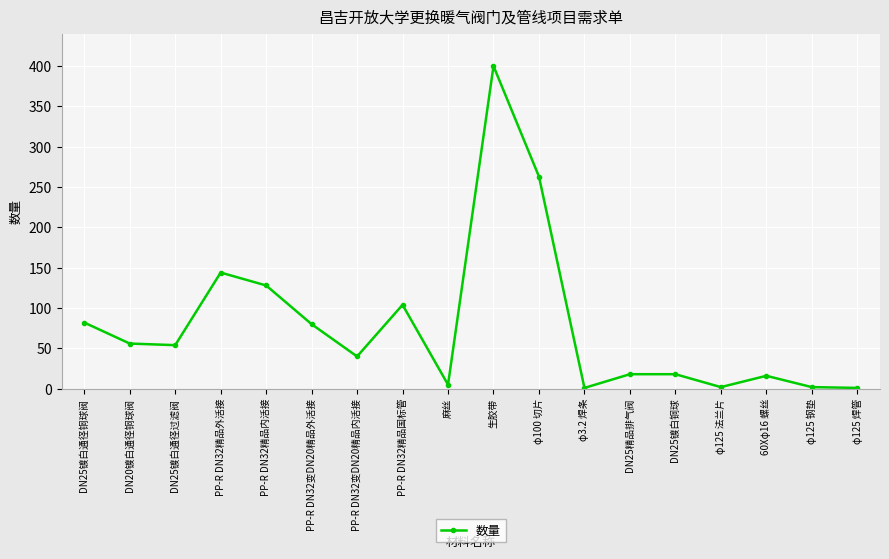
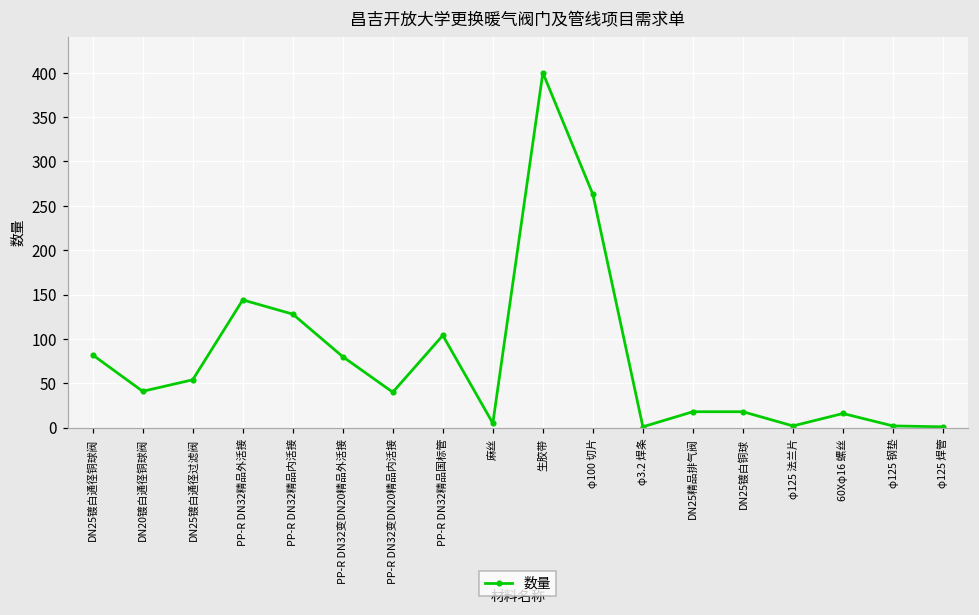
DN20镀白通径铜球阀: 60 -> 40
